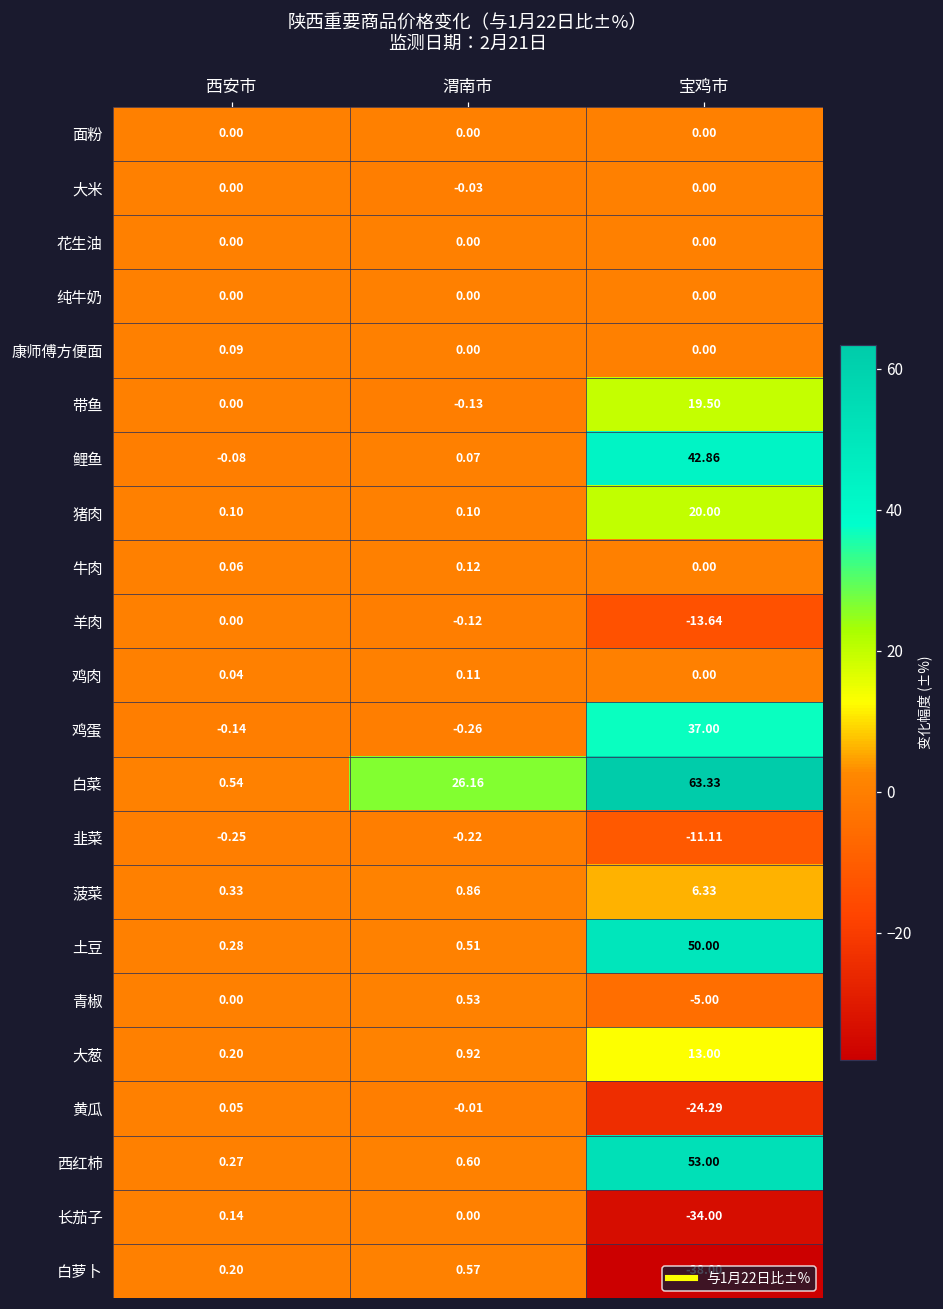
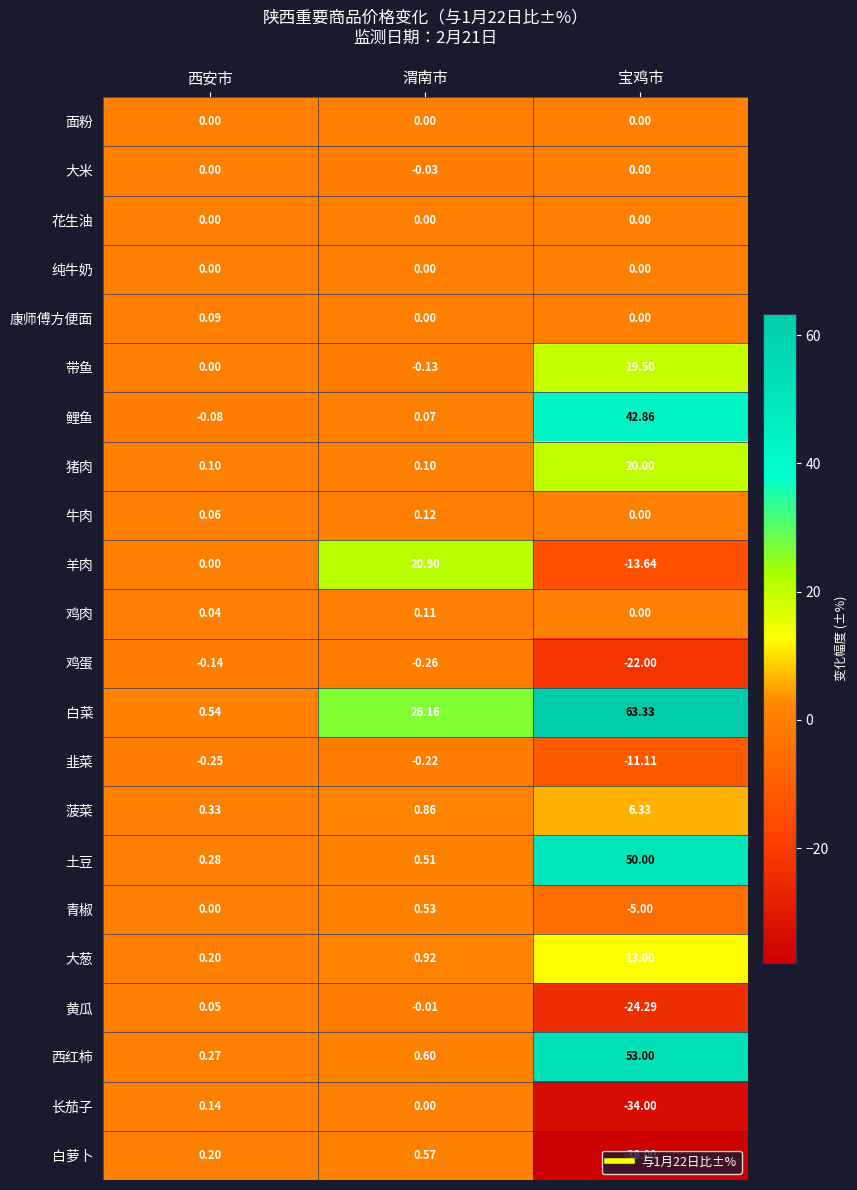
羊肉, 渭南市: -0.12 -> 20.90
鸡蛋, 宝鸡市: 37.00 -> -22.00
